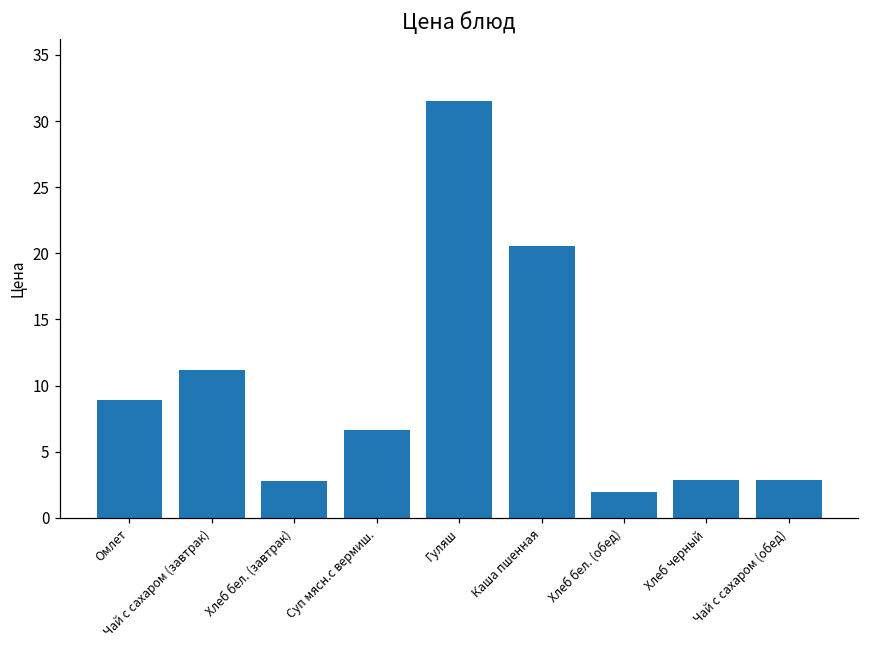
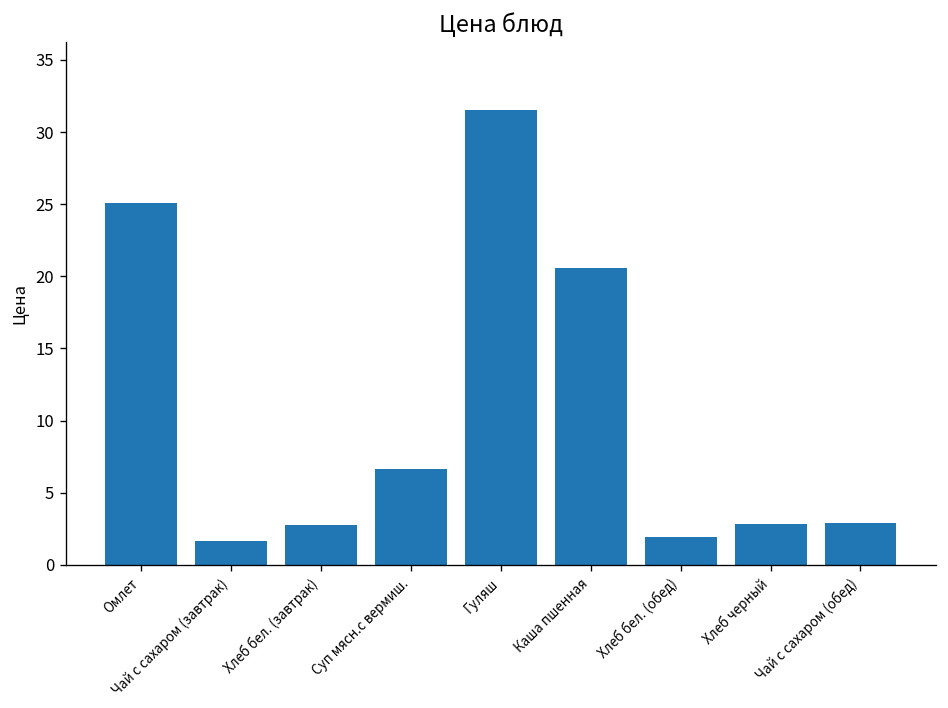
Омлет: 8.9 -> 25.1
Чай с сахаром (завтрак): 11.2 -> 1.7
